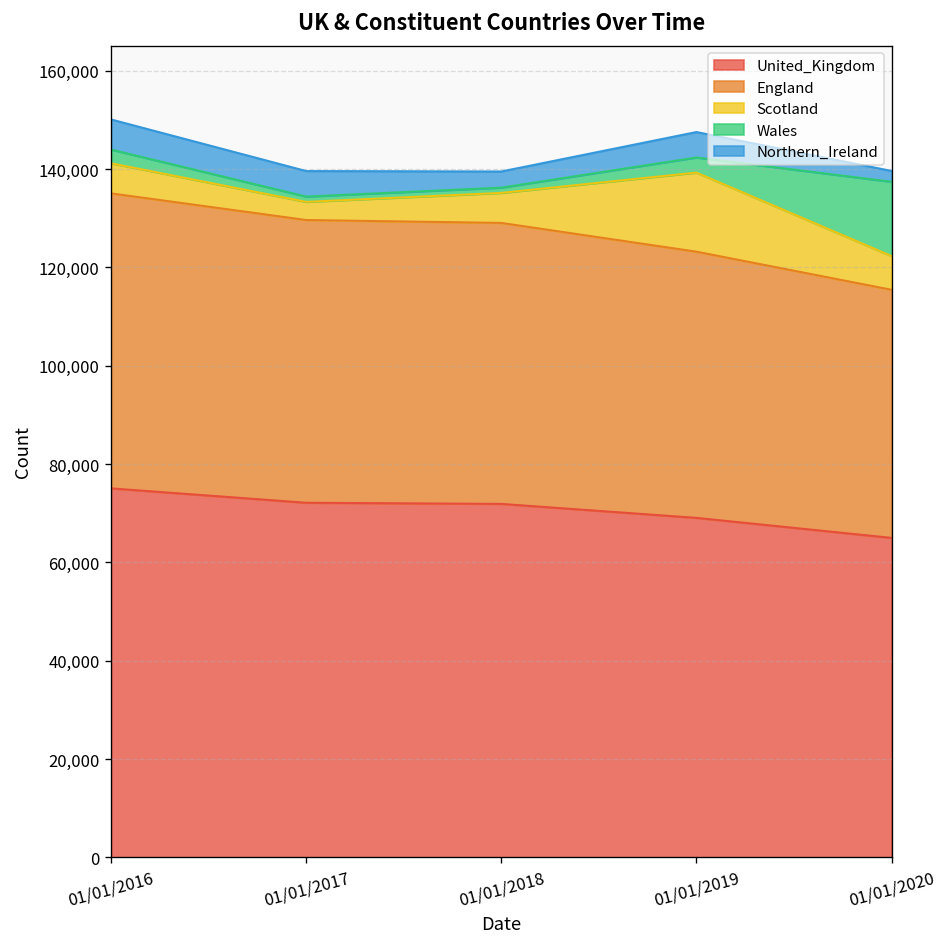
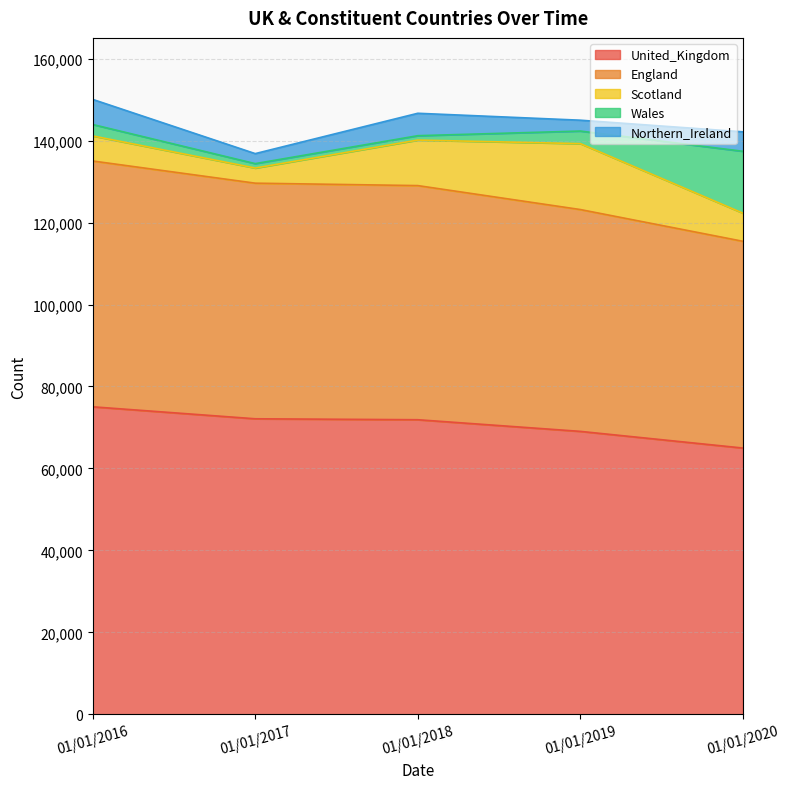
Northern_Ireland, 01/01/2017: 5,000 -> 2,000
Scotland, 01/01/2018: 6,000 -> 11,000
Northern_Ireland, 01/01/2018: 3,000 -> 5,000
Northern_Ireland, 01/01/2019: 5,000 -> 3,000
Northern_Ireland, 01/01/2020: 2,000 -> 5,000
